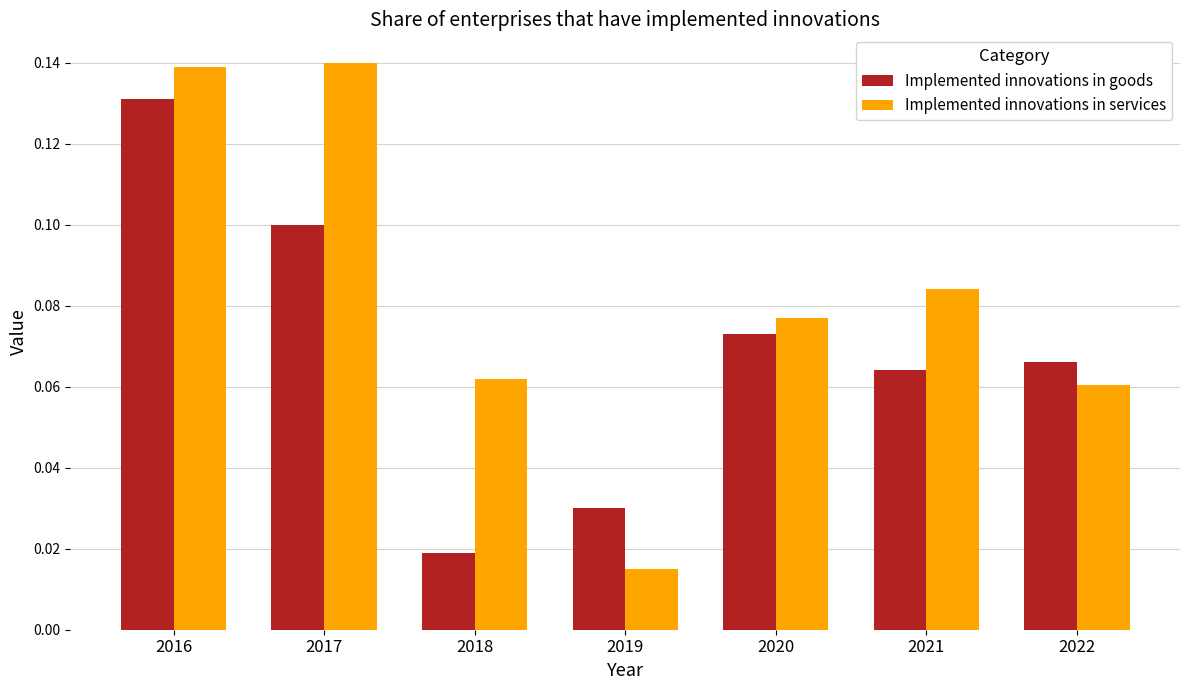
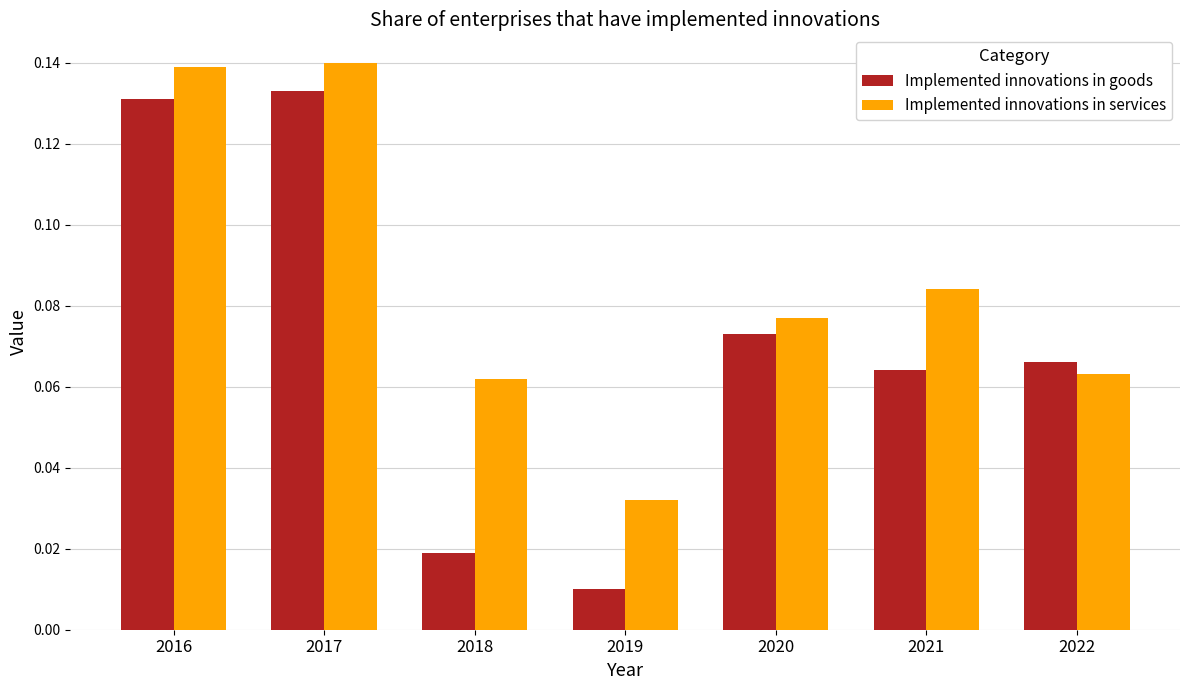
Implemented innovations in goods, 2017: 0.100 -> 0.133
Implemented innovations in goods, 2019: 0.03 -> 0.01
Implemented innovations in services, 2019: 0.015 -> 0.032
Implemented innovations in services, 2022: 0.060 -> 0.063
